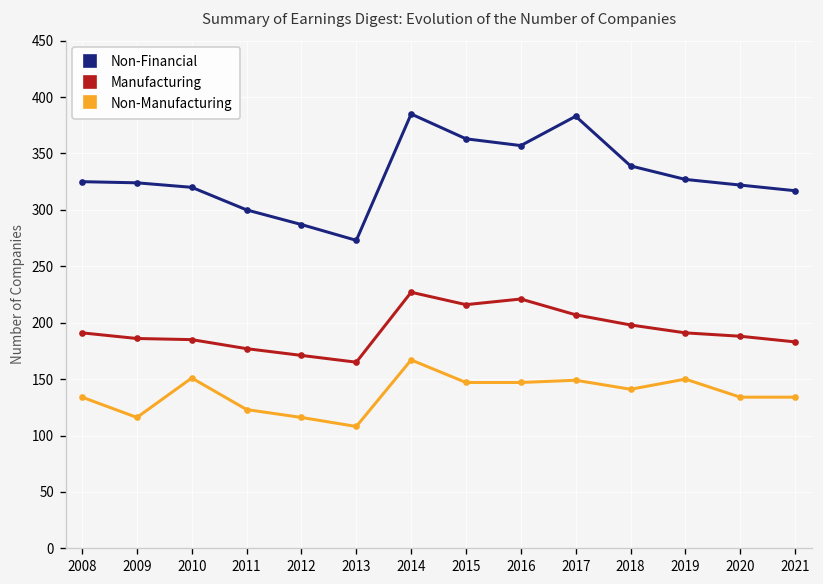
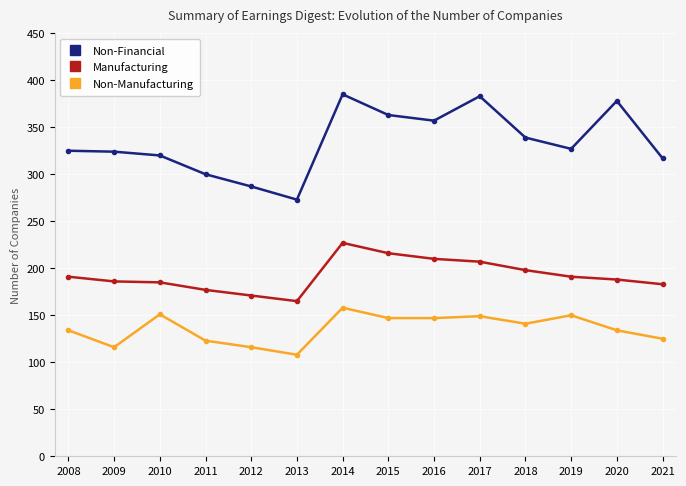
Non-Manufacturing, 2014: 170 -> 160
Manufacturing, 2016: 220 -> 210
Non-Financial, 2020: 320 -> 380
Non-Manufacturing, 2021: 134 -> 125
